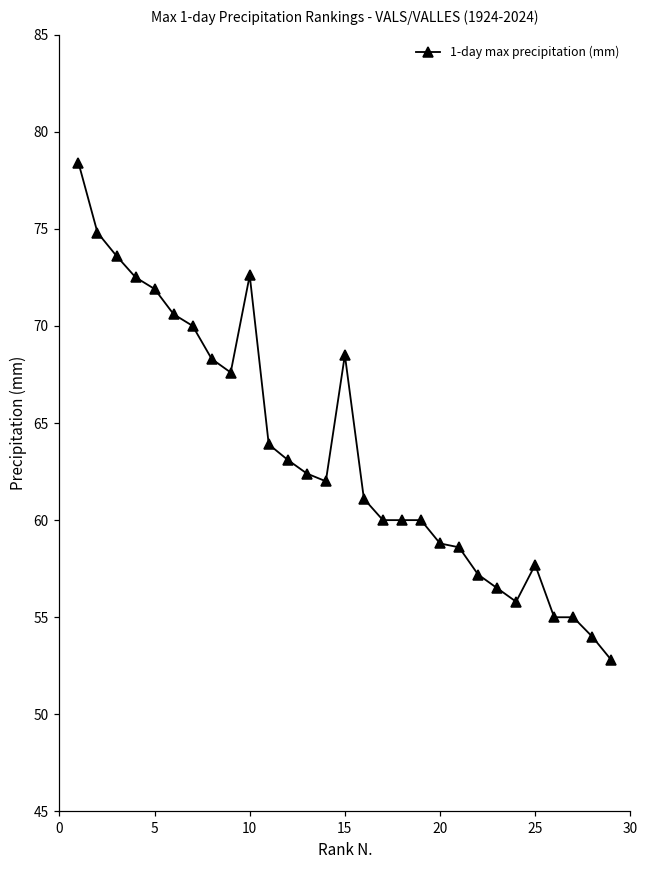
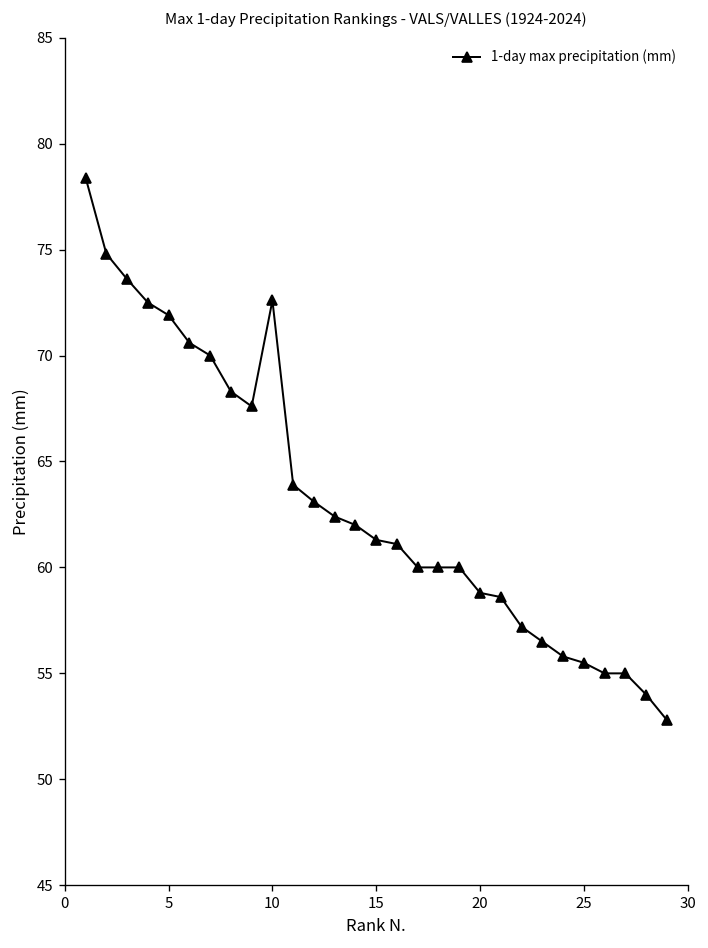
15: 68.5 -> 61.3
25: 57.7 -> 55.5
